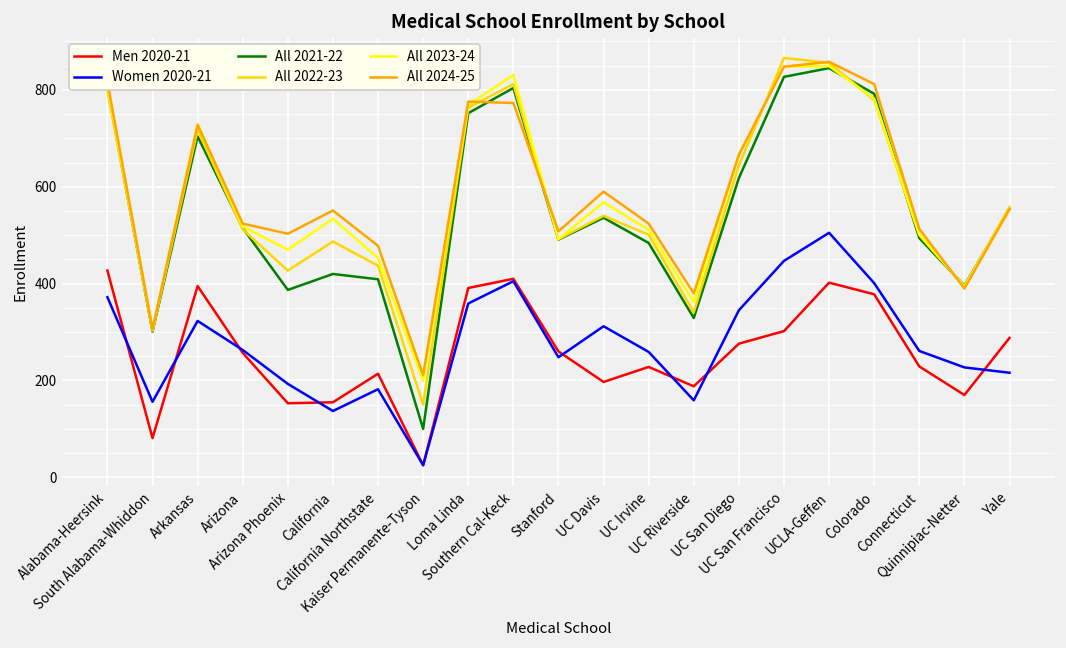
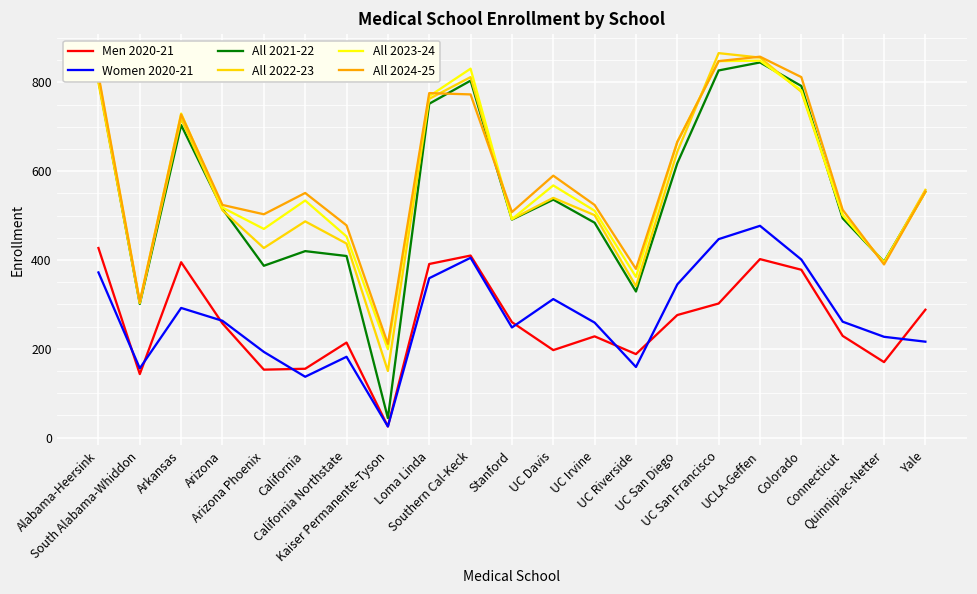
Men 2020-21, South Alabama-Whiddon: 80 -> 140
Women 2020-21, Arkansas: 320 -> 290
All 2021-22, Kaiser Permanente-Tyson: 100 -> 40
Women 2020-21, UCLA-Geffen: 510 -> 480
